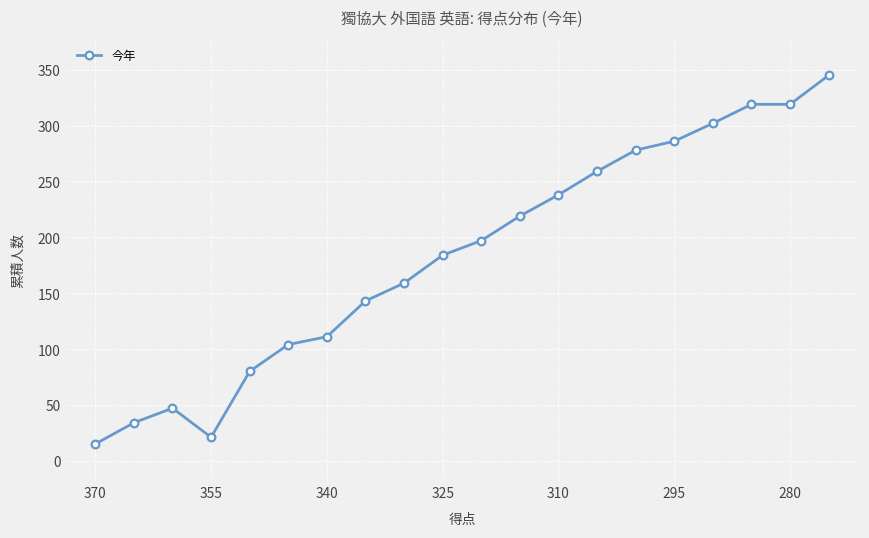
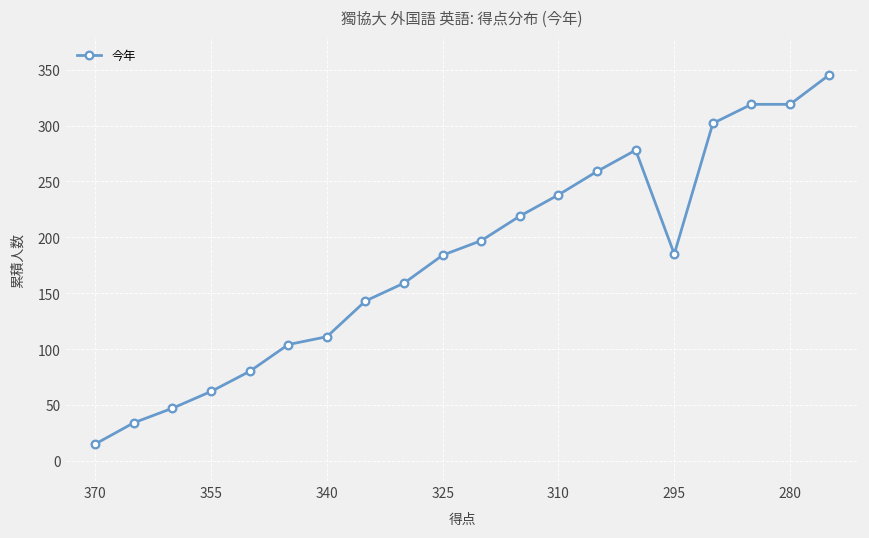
355: 21 -> 62
295: 286 -> 185
